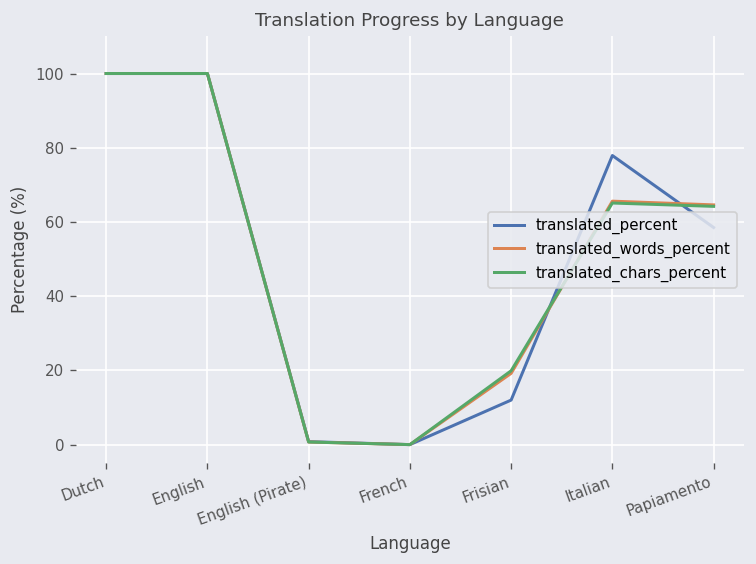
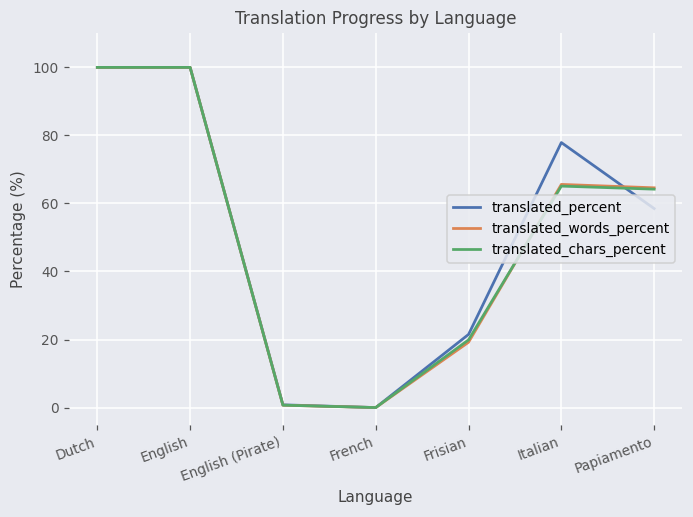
translated_percent, Frisian: 12 -> 22
